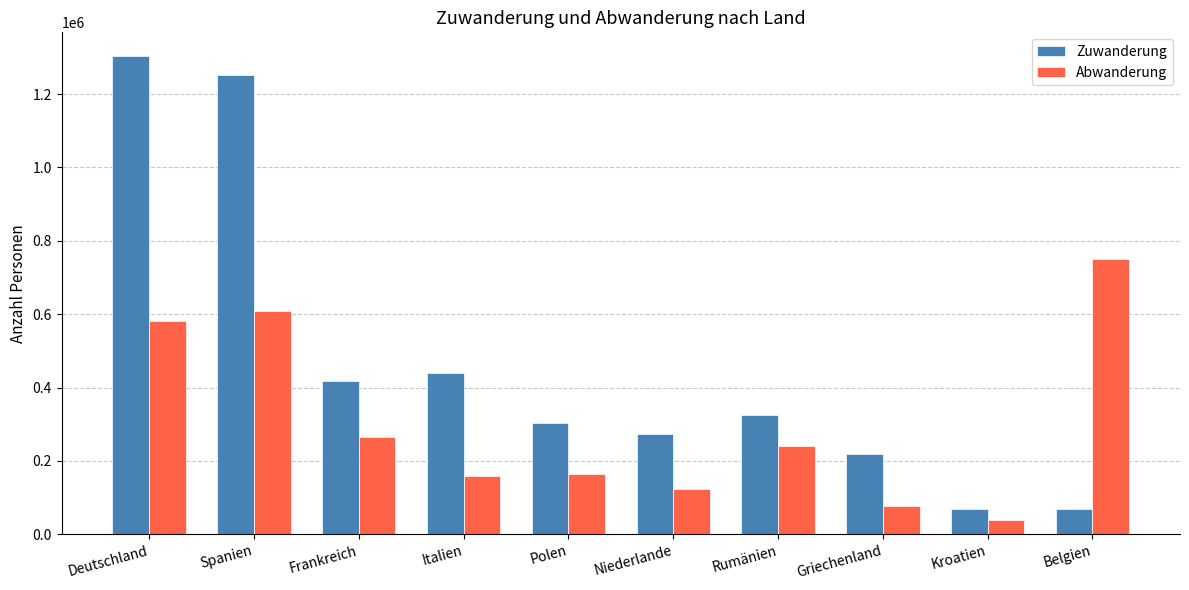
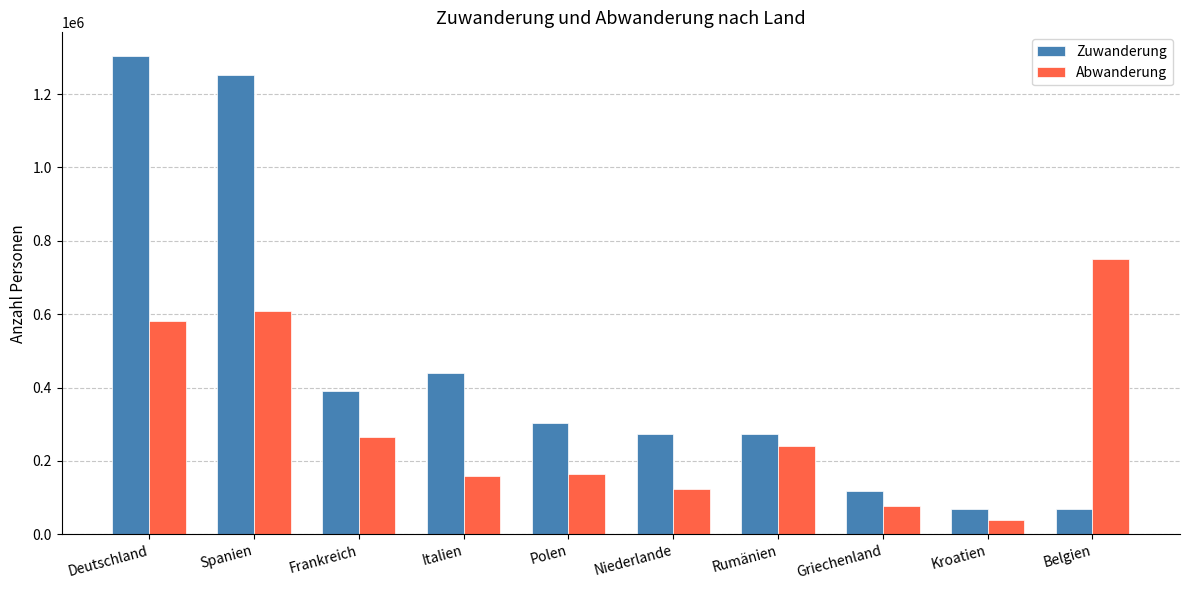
Zuwanderung, Frankreich: 420000 -> 390000
Zuwanderung, Rumänien: 320000 -> 270000
Zuwanderung, Griechenland: 220000 -> 120000
